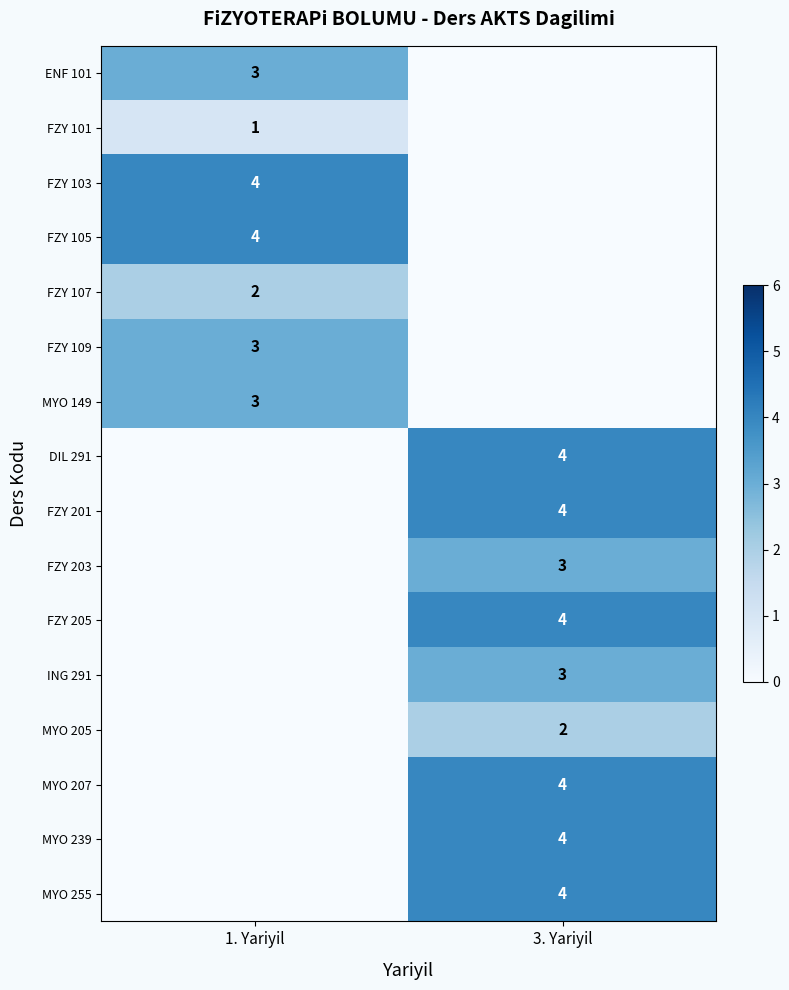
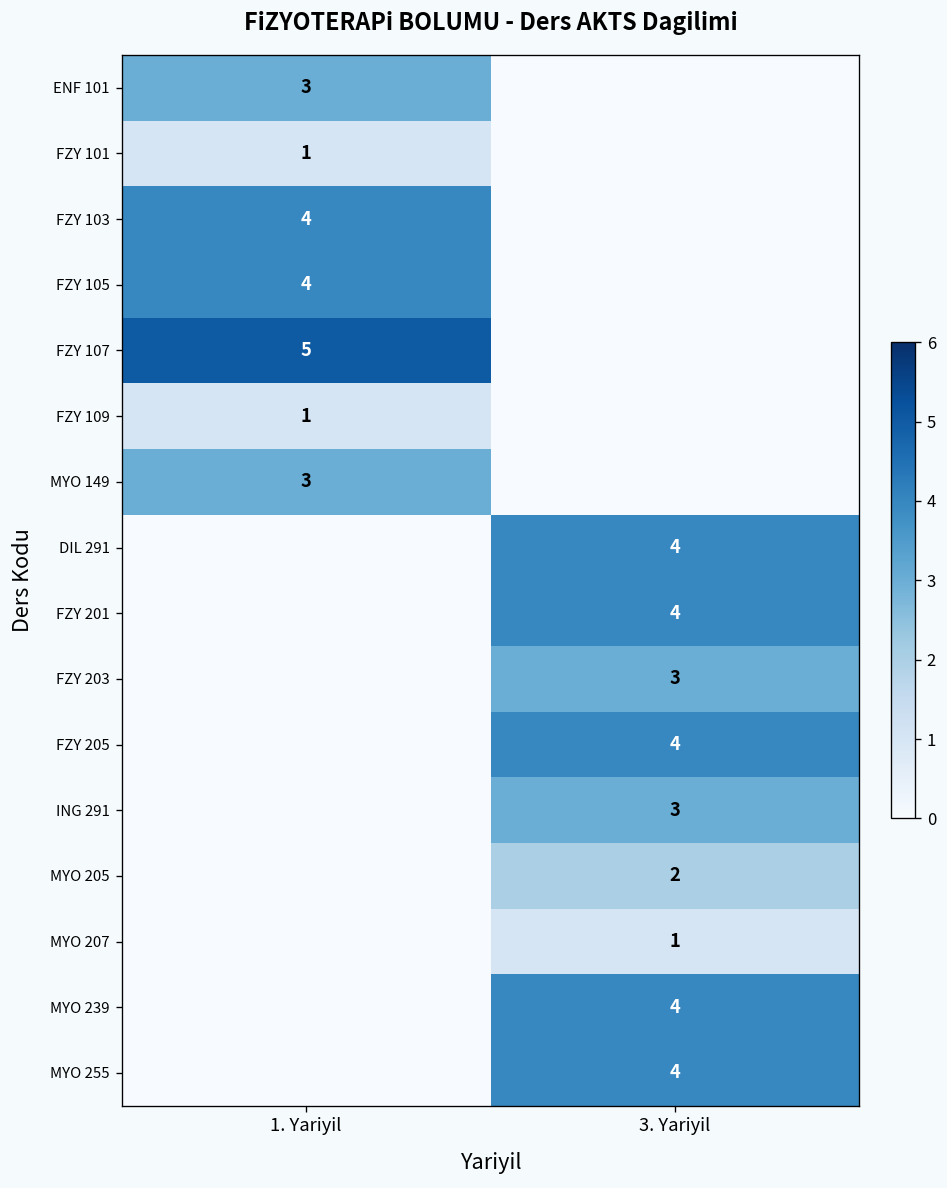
FZY 107, 1. Yariyil: 2 -> 5
FZY 109, 1. Yariyil: 3 -> 1
MYO 207, 3. Yariyil: 4 -> 1
